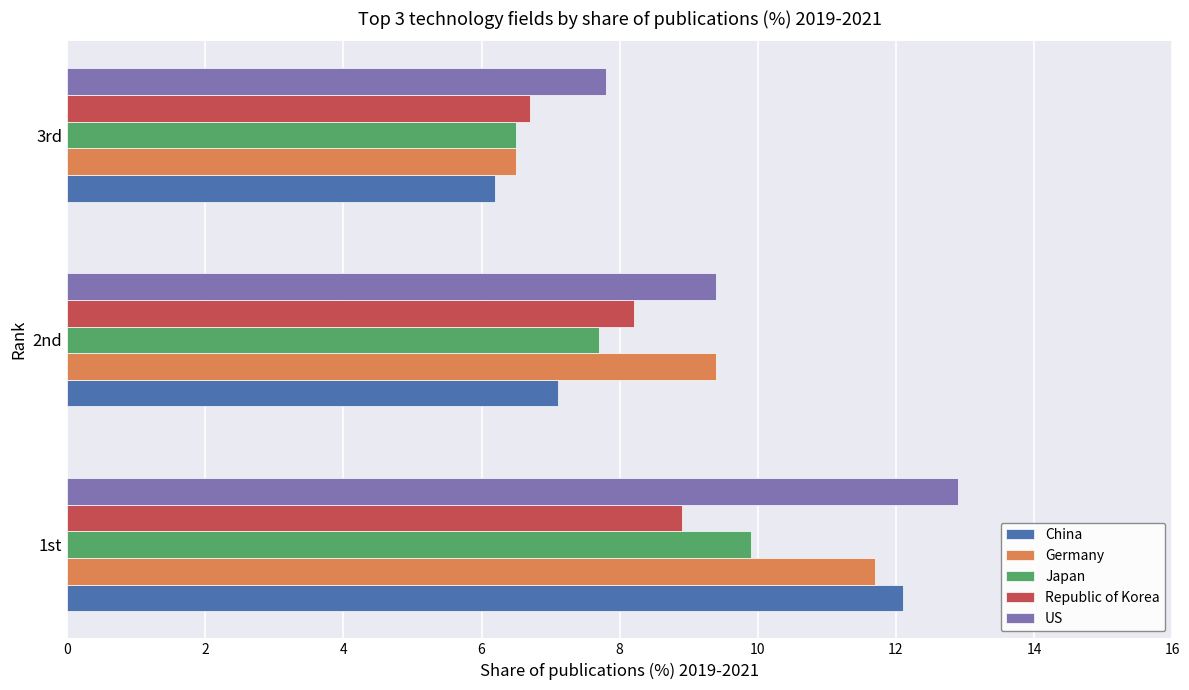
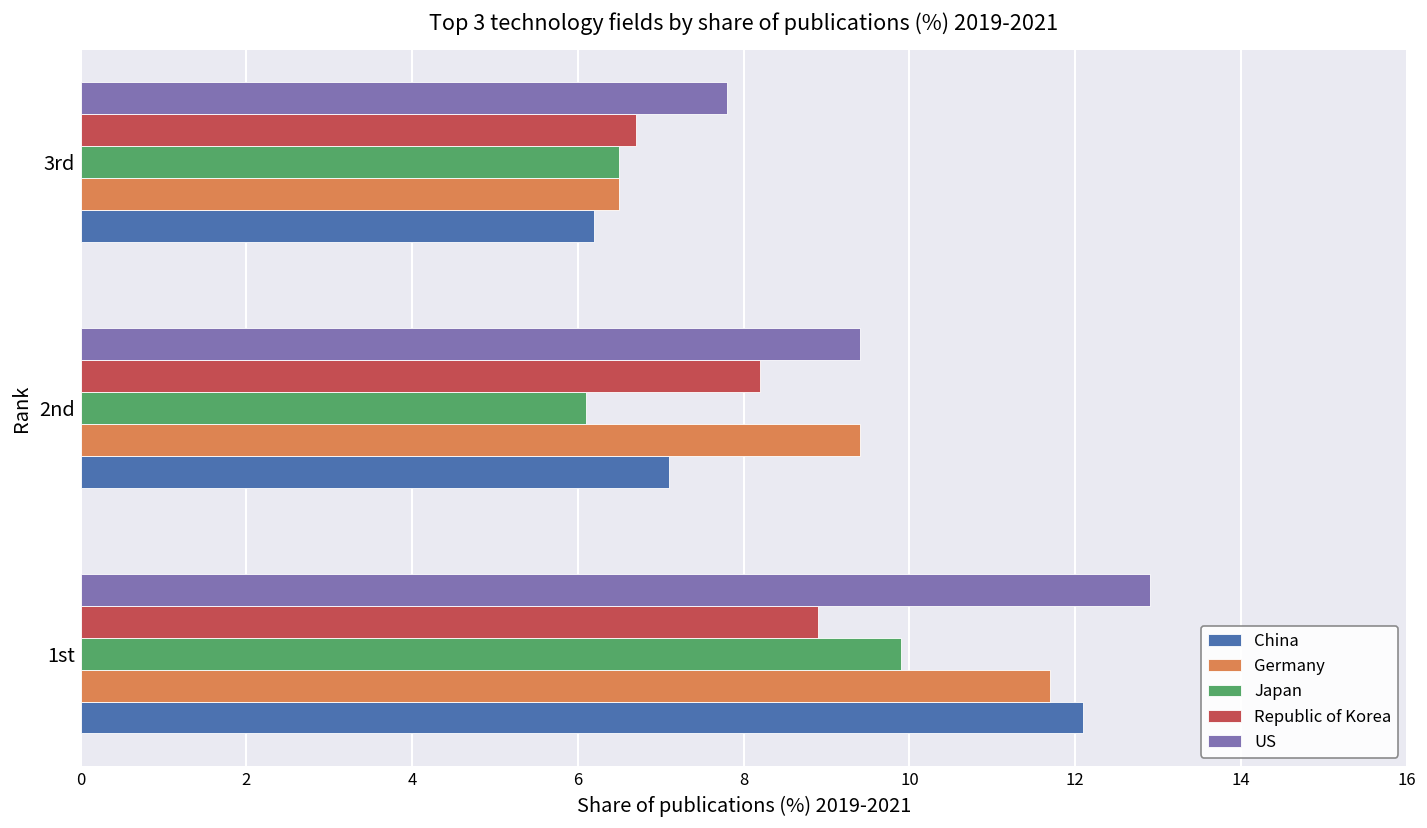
Japan, 2nd: 7.7 -> 6.1
